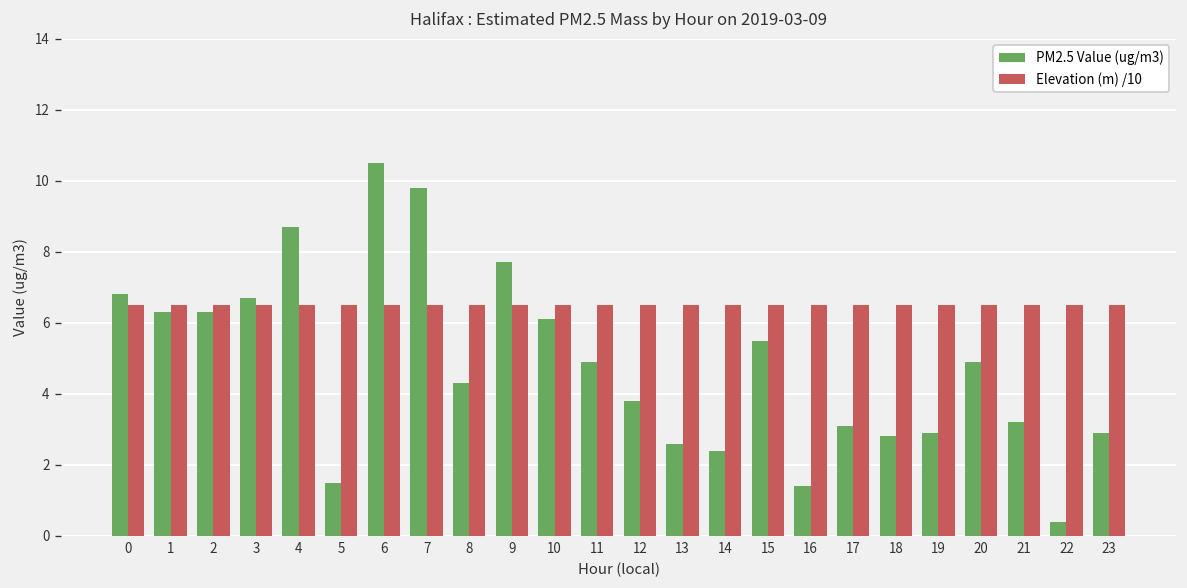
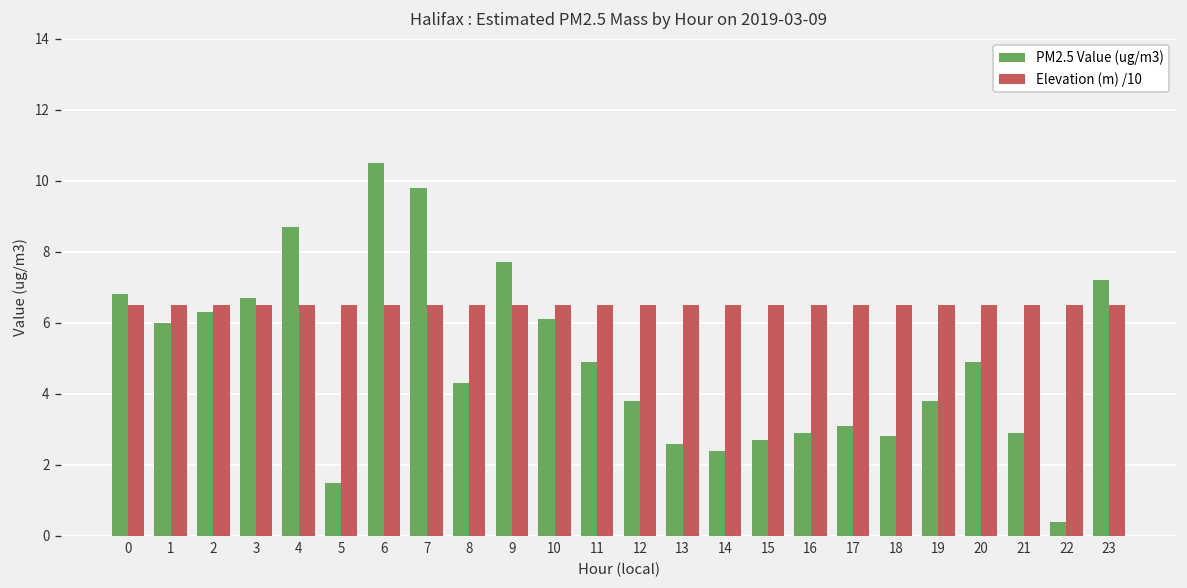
PM2.5 Value (ug/m3), 1: 6.3 -> 6.0
PM2.5 Value (ug/m3), 15: 5.5 -> 2.7
PM2.5 Value (ug/m3), 16: 1.4 -> 2.9
PM2.5 Value (ug/m3), 19: 2.9 -> 3.8
PM2.5 Value (ug/m3), 21: 3.2 -> 2.9
PM2.5 Value (ug/m3), 23: 2.9 -> 7.2
